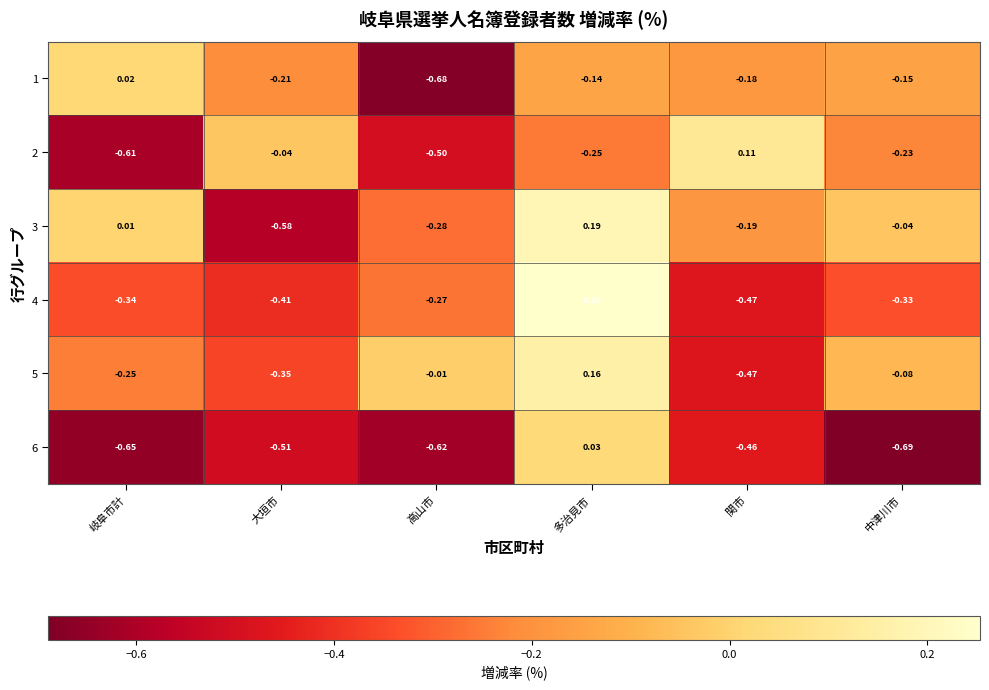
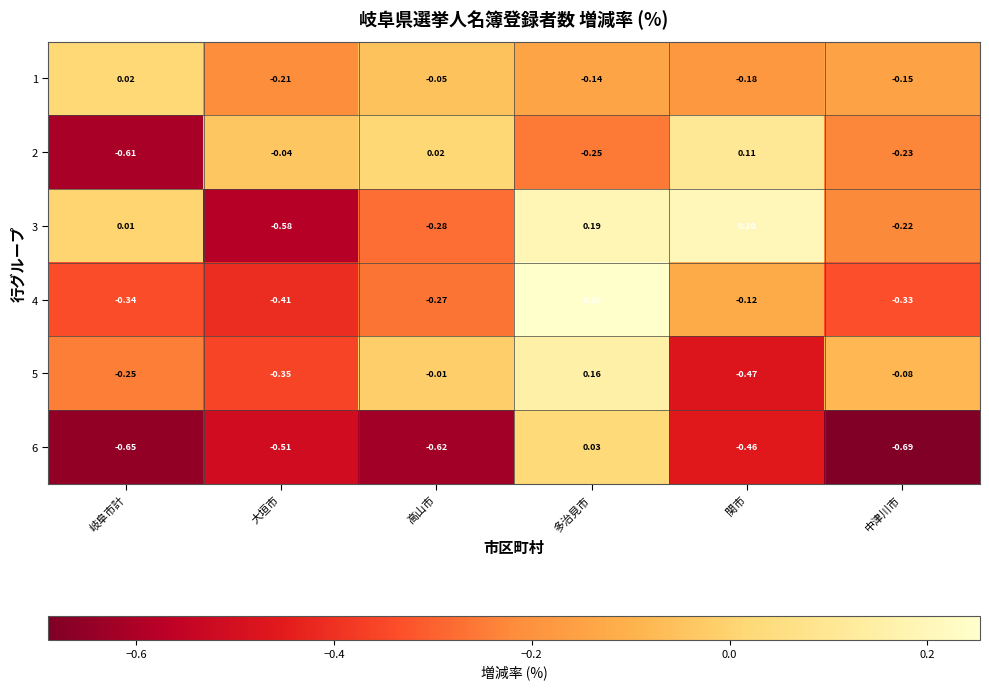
1, 高山市: -0.68 -> -0.05
2, 高山市: -0.50 -> 0.02
3, 関市: -0.19 -> 0.20
3, 中津川市: -0.04 -> -0.22
4, 関市: -0.47 -> -0.12
